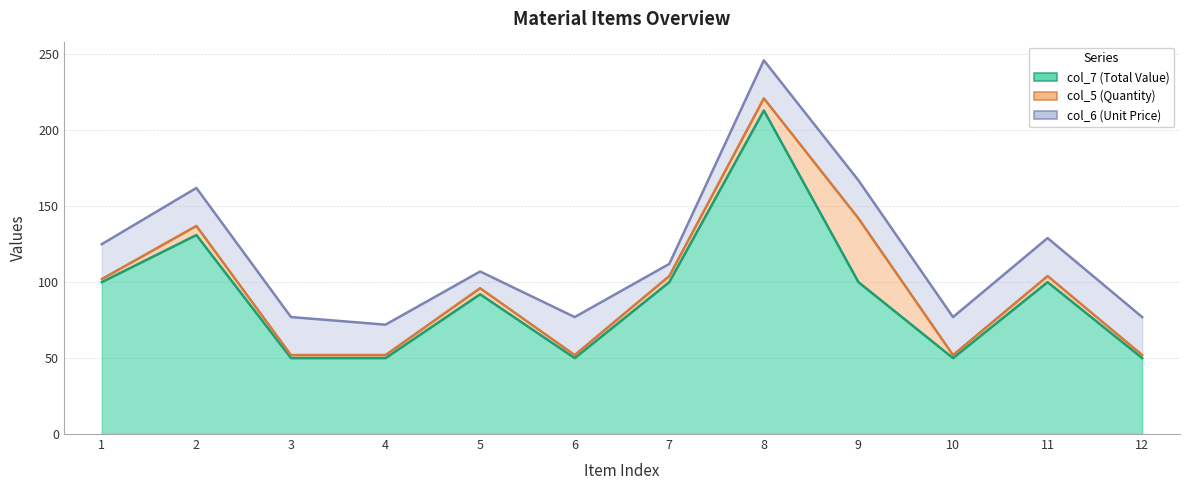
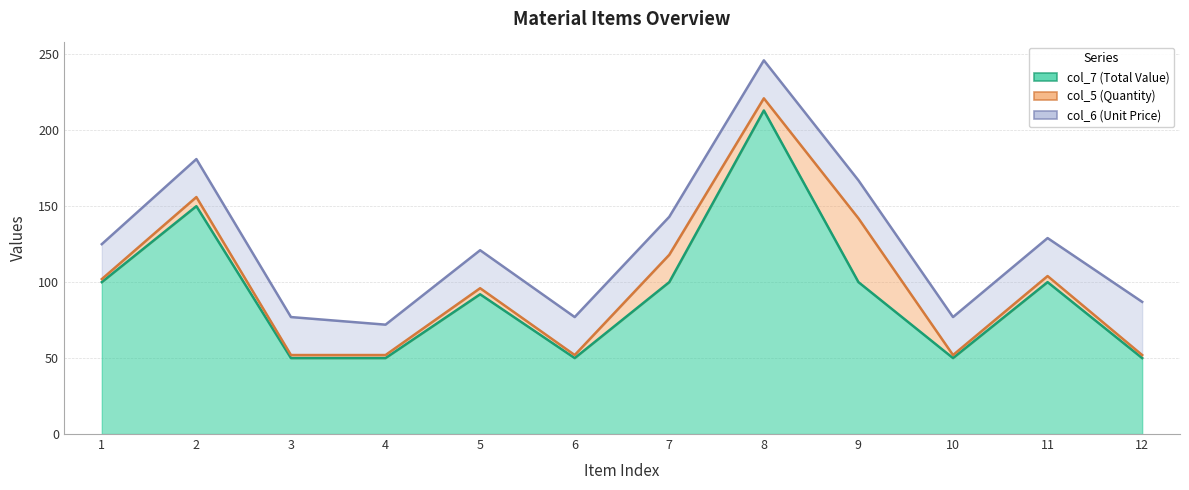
col_7 (Total Value), 2: 131 -> 150
col_6 (Unit Price), 5: 11 -> 25
col_5 (Quantity), 7: 4 -> 18
col_6 (Unit Price), 7: 8 -> 25
col_6 (Unit Price), 12: 25 -> 35
